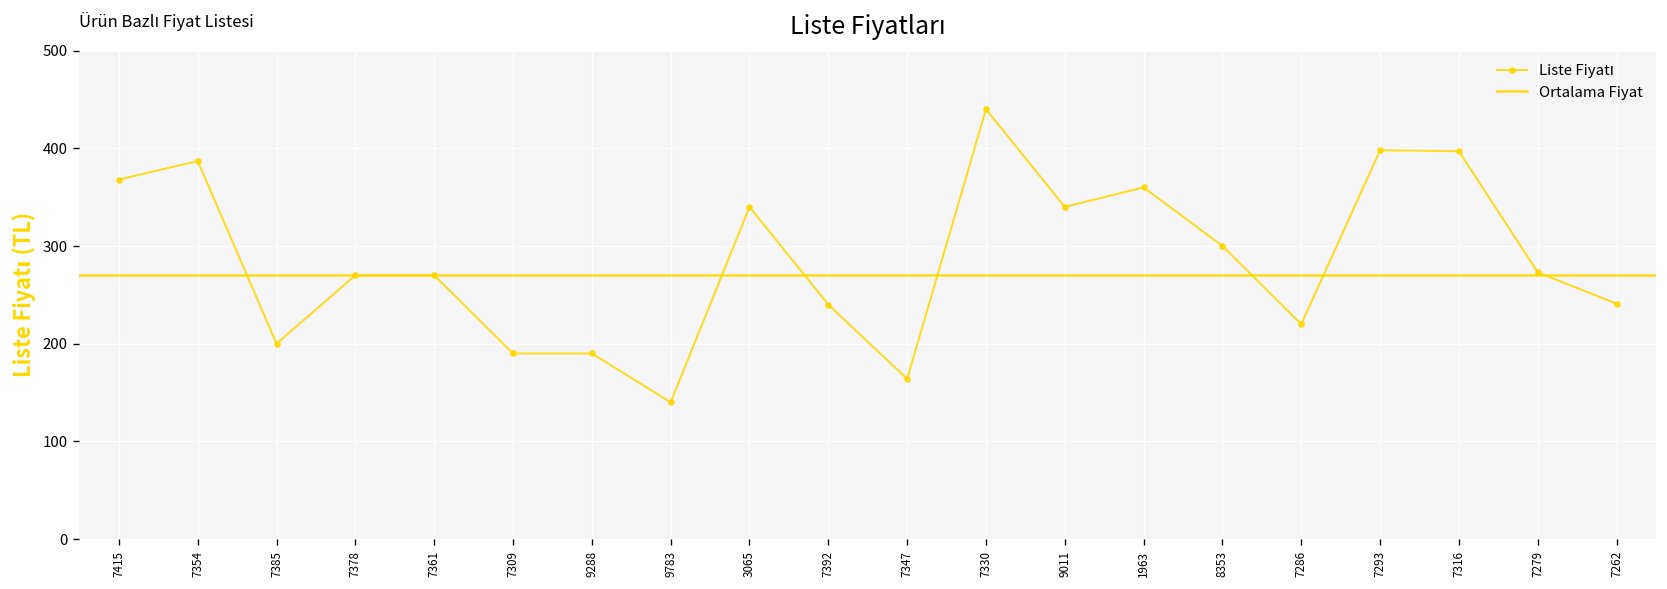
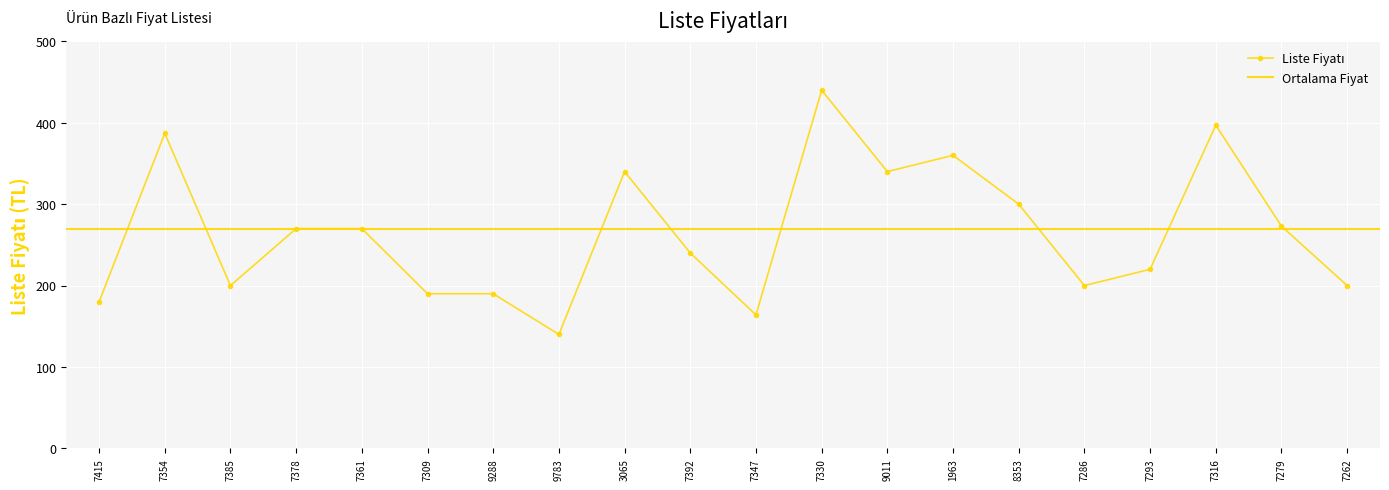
7415: 370 -> 180
7286: 220 -> 200
7293: 400 -> 220
7262: 240 -> 200
